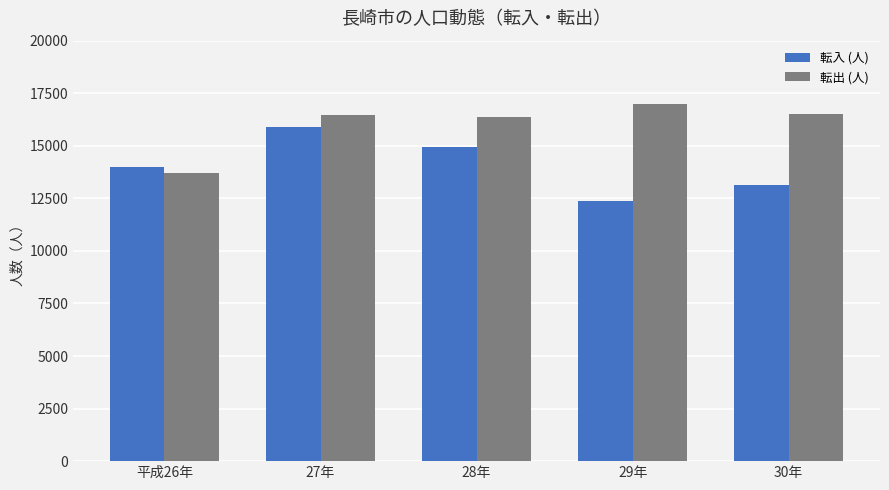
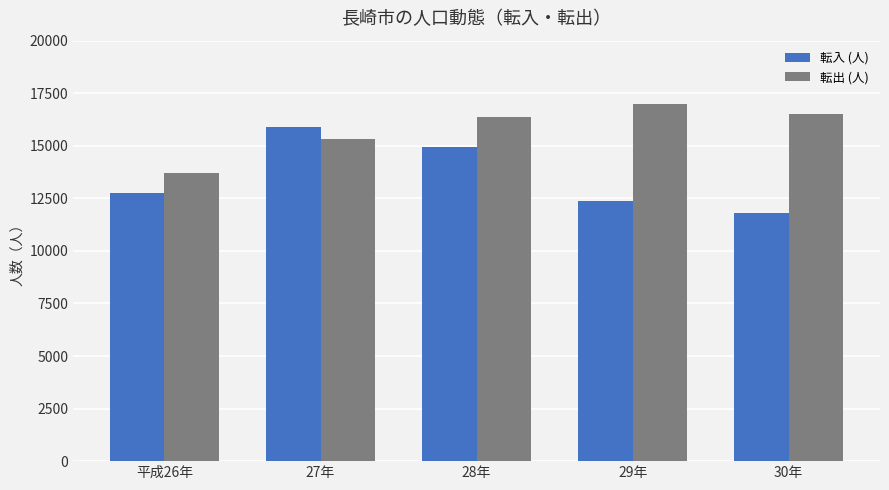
転入 (人), 平成26年: 14000 -> 12700
転出 (人), 27年: 16500 -> 15300
転入 (人), 30年: 13200 -> 11800
